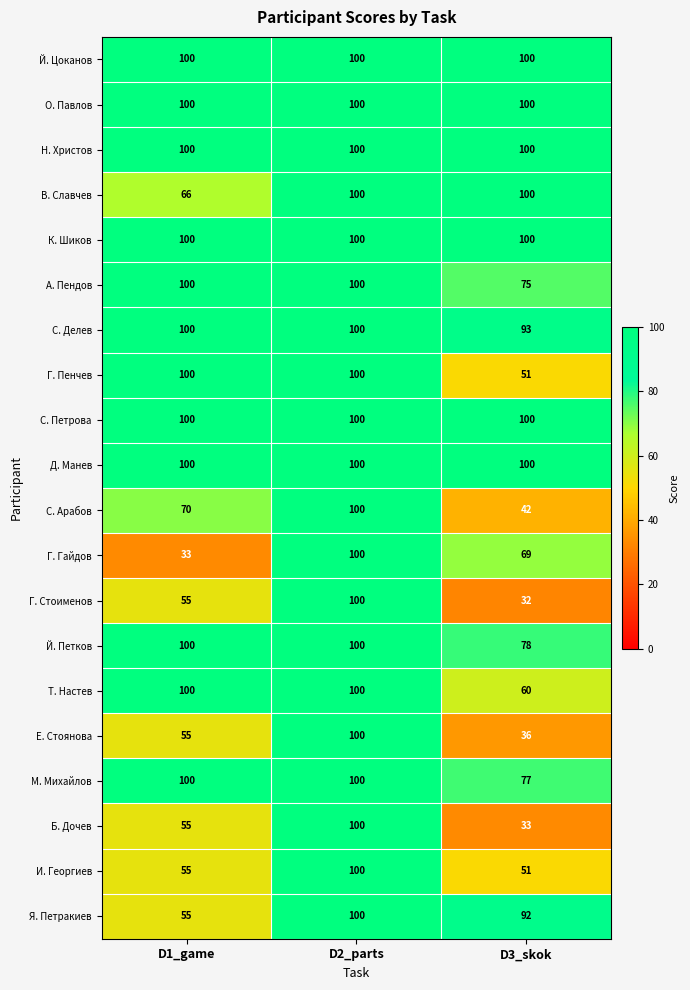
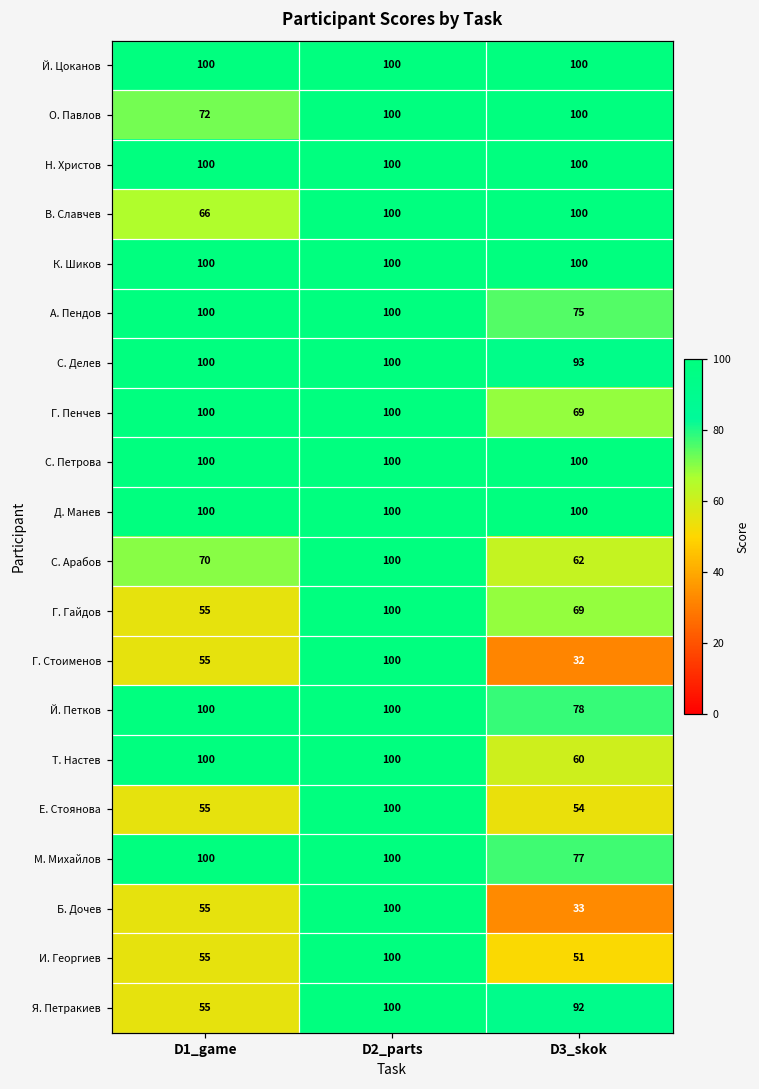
О. Павлов, D1_game: 100 -> 72
Г. Пенчев, D3_skok: 51 -> 69
С. Арабов, D3_skok: 42 -> 62
Г. Гайдов, D1_game: 33 -> 55
Е. Стоянова, D3_skok: 36 -> 54
